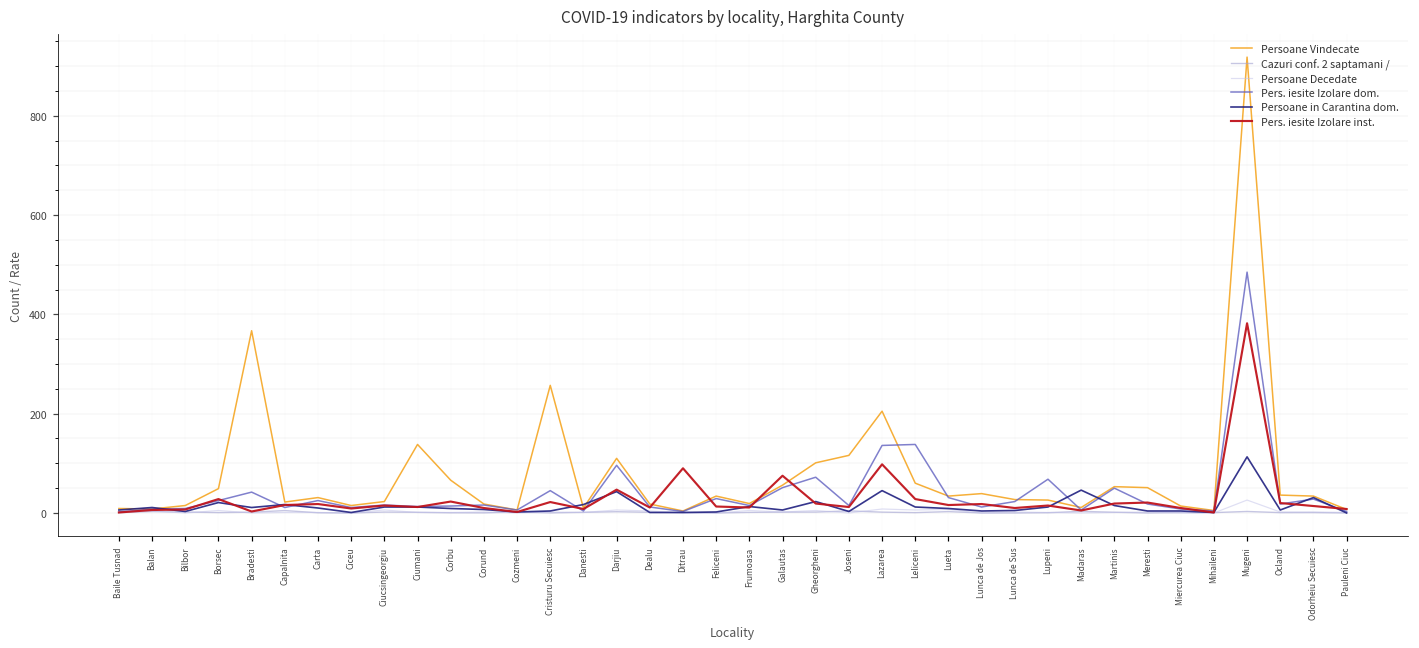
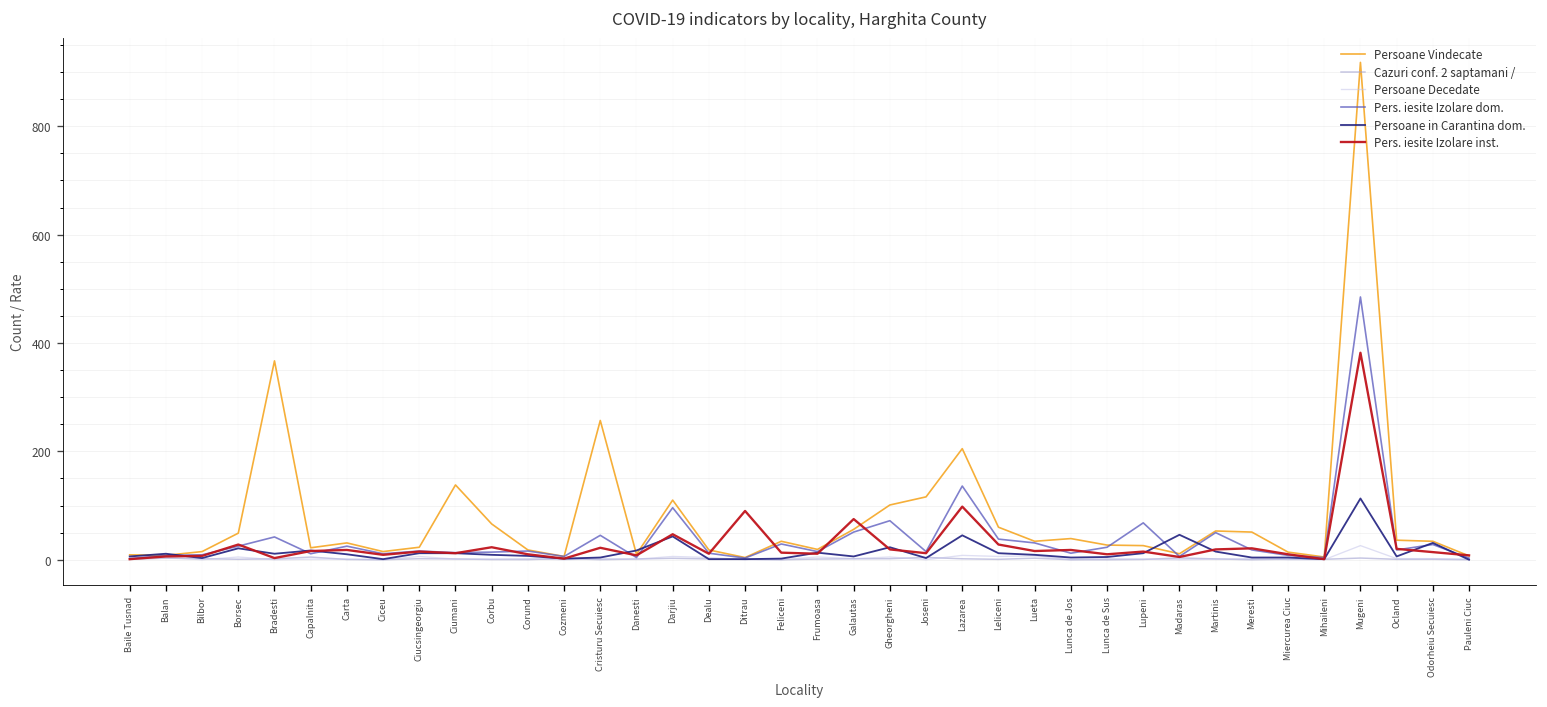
Pers. iesite Izolare dom., Leliceni: 140 -> 40
